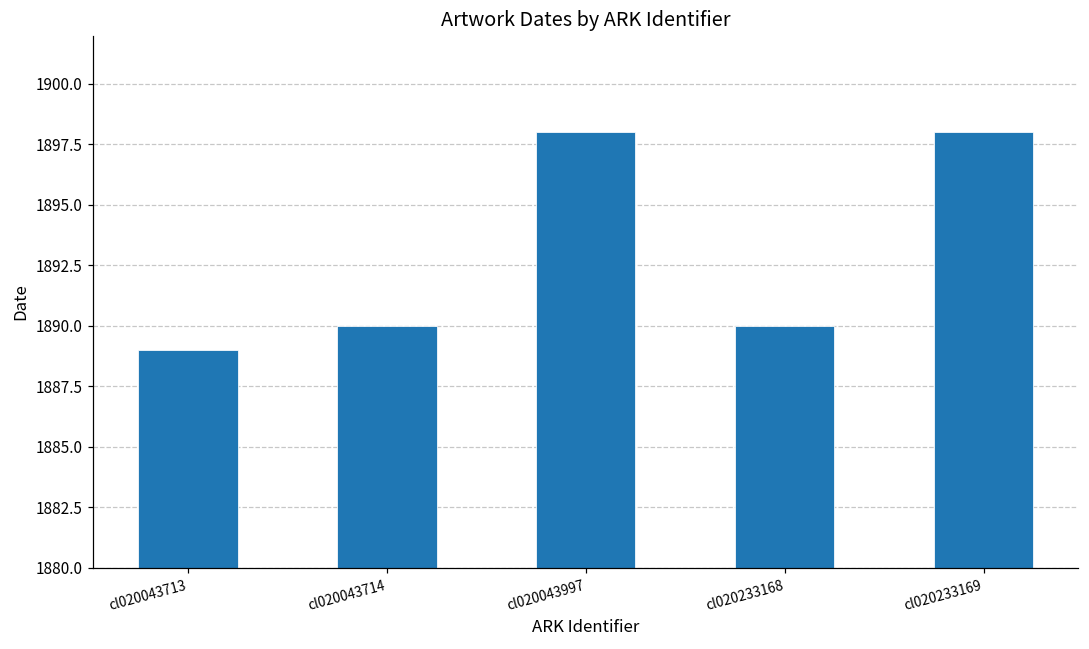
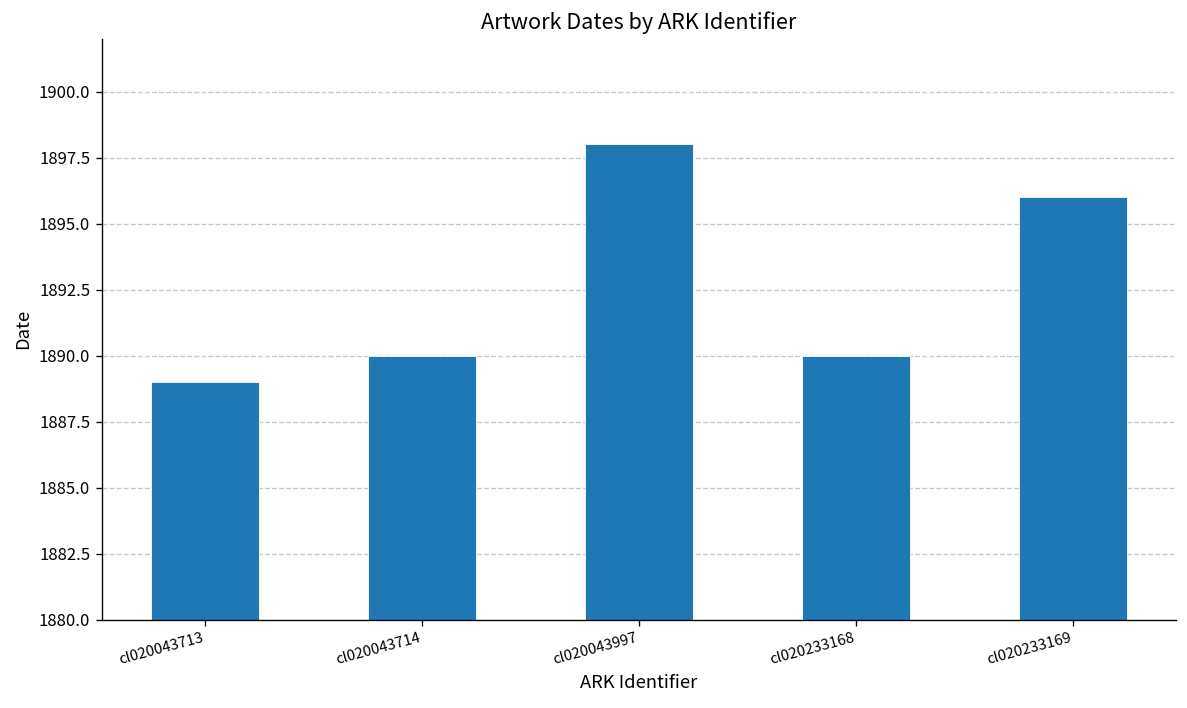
cl020233169: 1898 -> 1896
